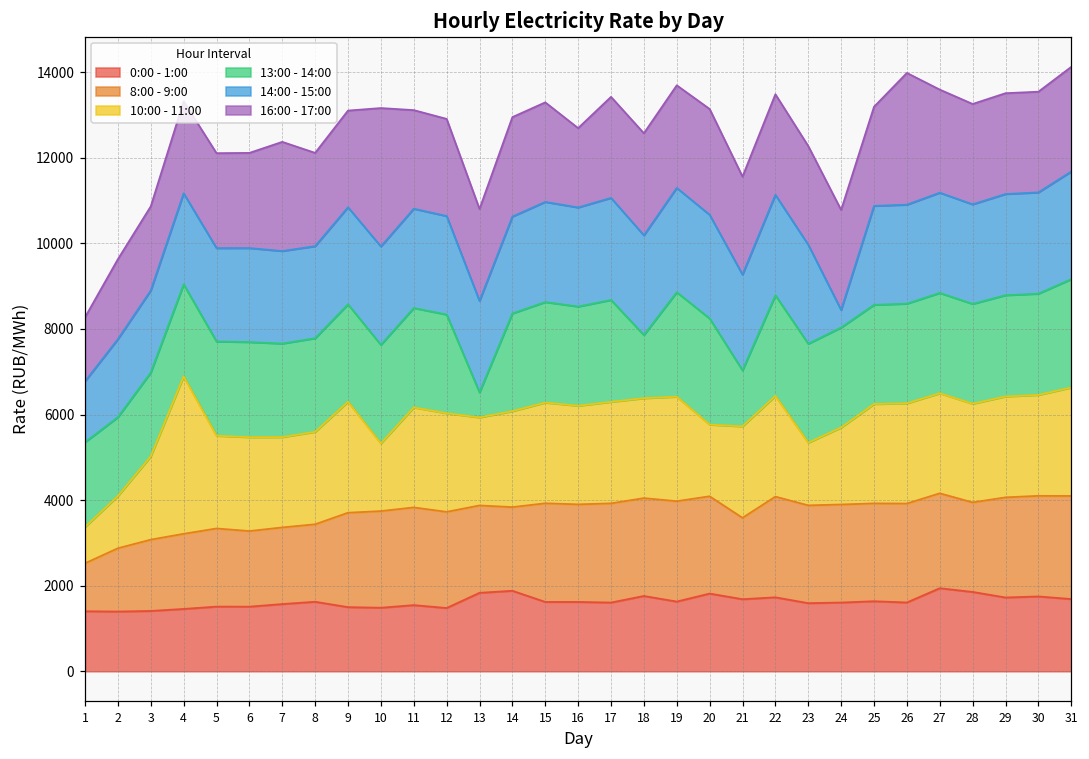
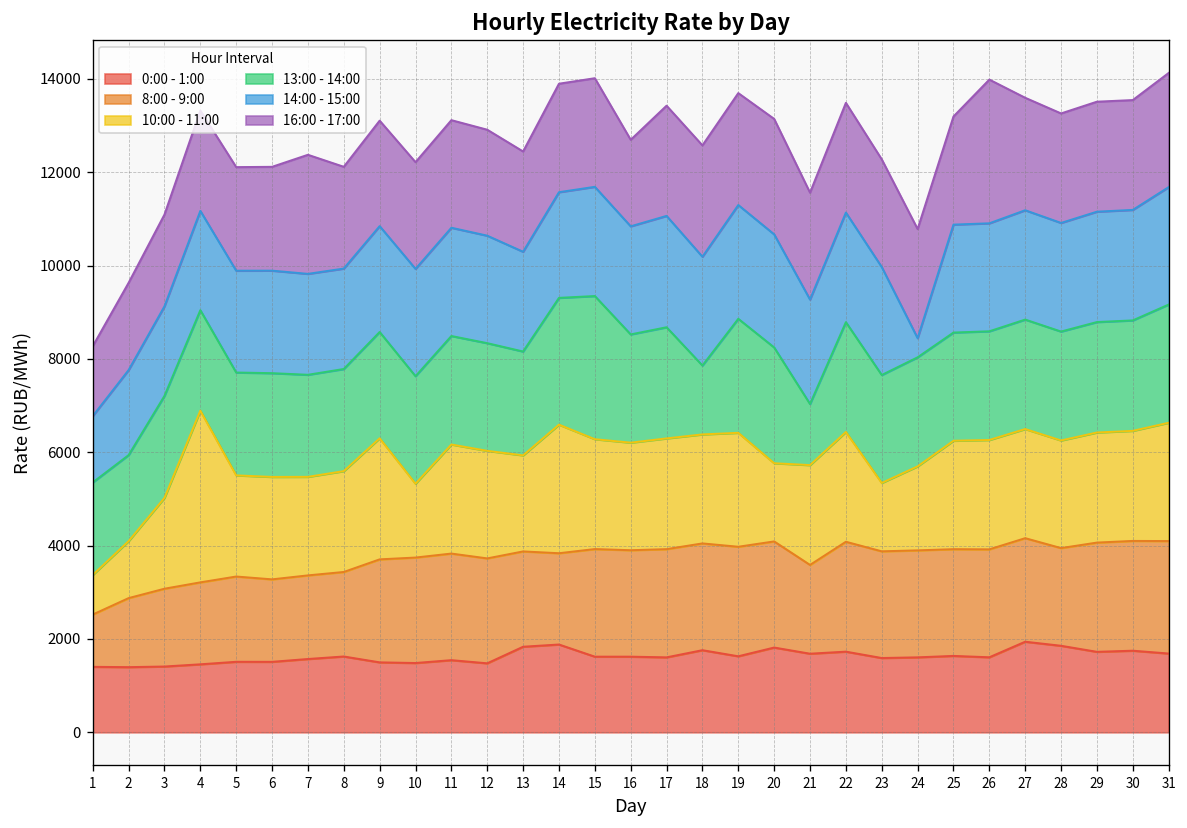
13:00 - 14:00, 3: 2000 -> 2200
16:00 - 17:00, 10: 3200 -> 2300
13:00 - 14:00, 13: 600 -> 2200
10:00 - 11:00, 14: 2200 -> 2800
13:00 - 14:00, 14: 2300 -> 2700
13:00 - 14:00, 15: 2400 -> 3100
